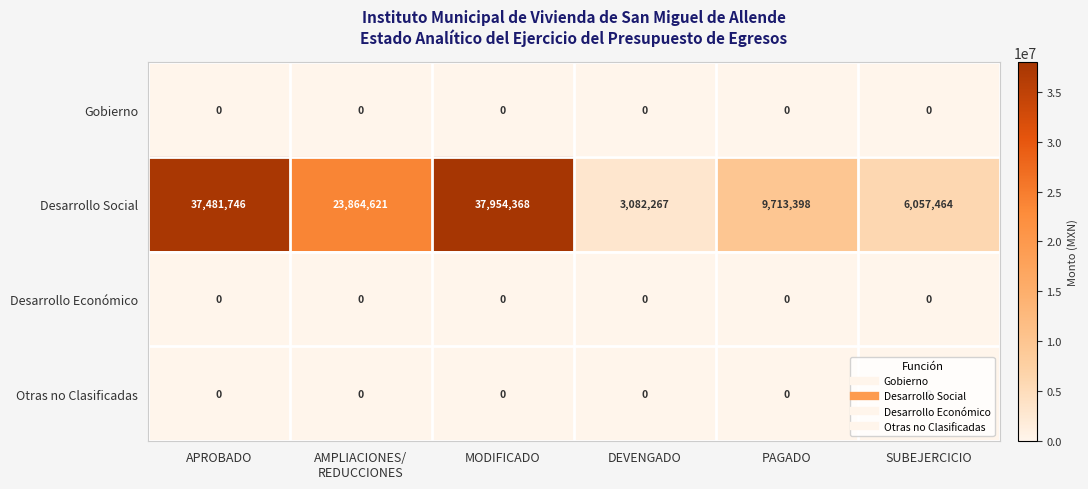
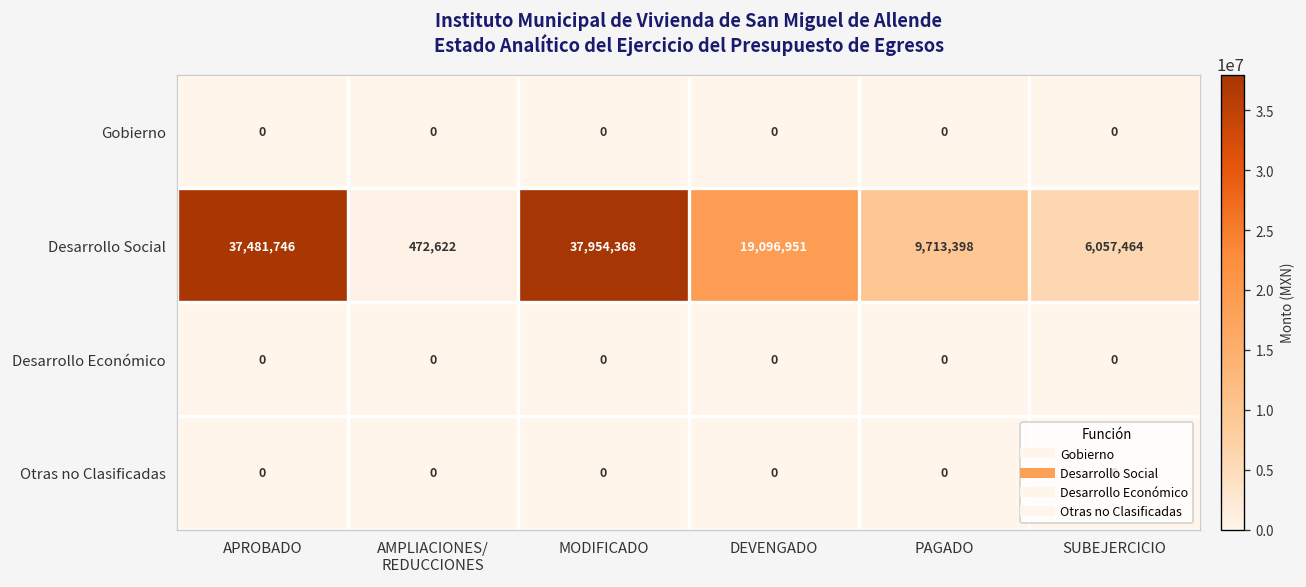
Desarrollo Social, AMPLIACIONES/ REDUCCIONES: 23,864,621 -> 472,622
Desarrollo Social, DEVENGADO: 3,082,267 -> 19,096,951
